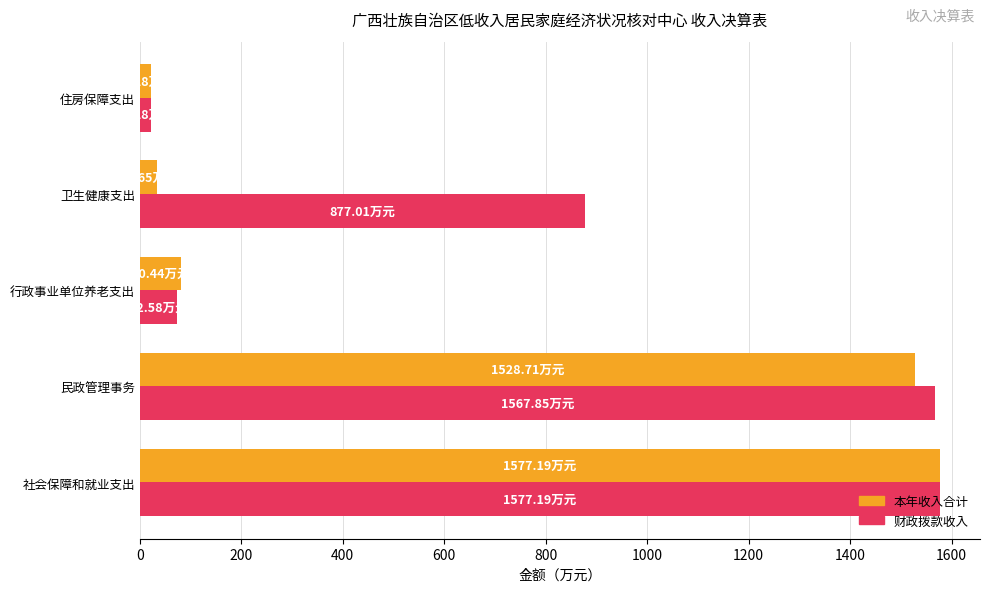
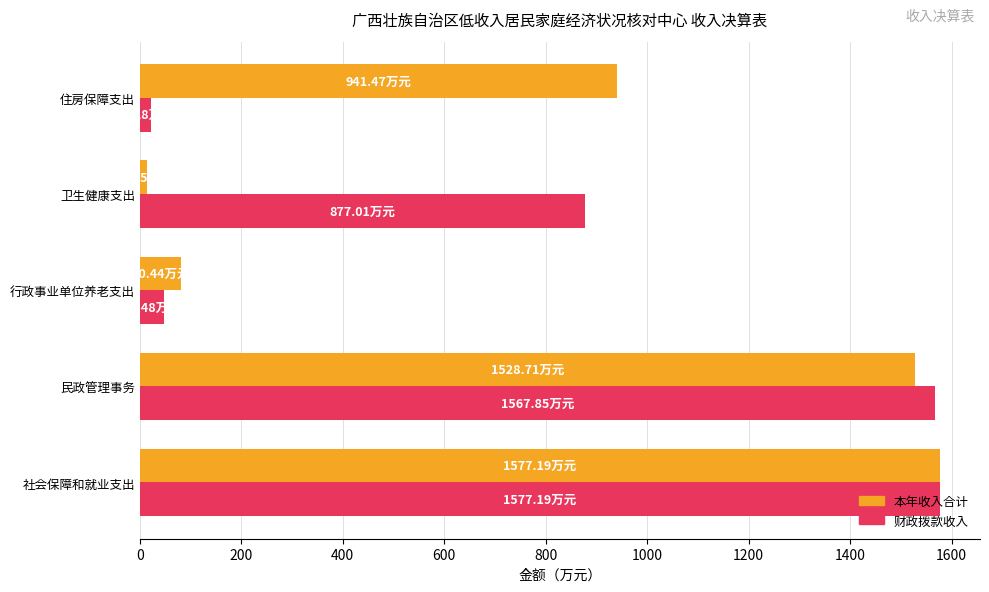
本年收入合计, 住房保障支出: 20 -> 940
本年收入合计, 卫生健康支出: 30 -> 10
财政拨款收入, 行政事业单位养老支出: 70 -> 50
